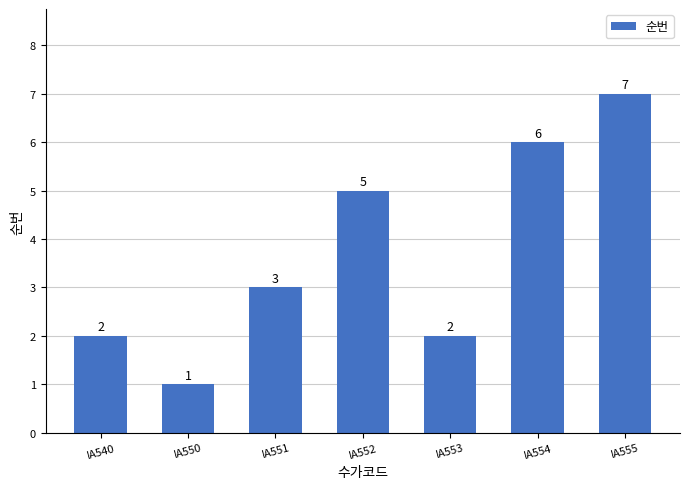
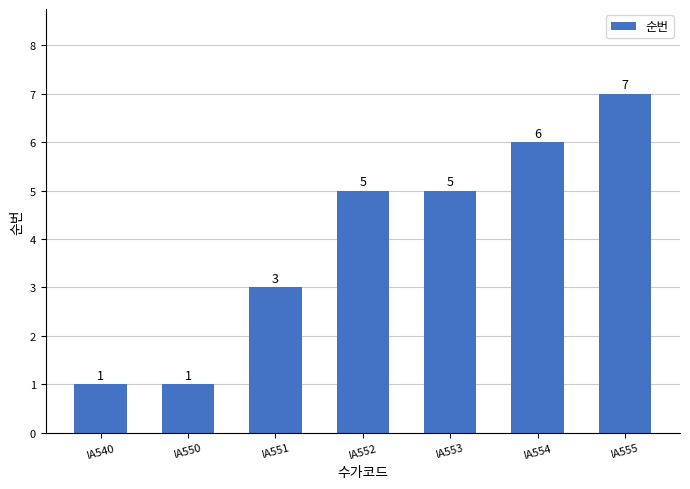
IA540: 2 -> 1
IA553: 2 -> 5
